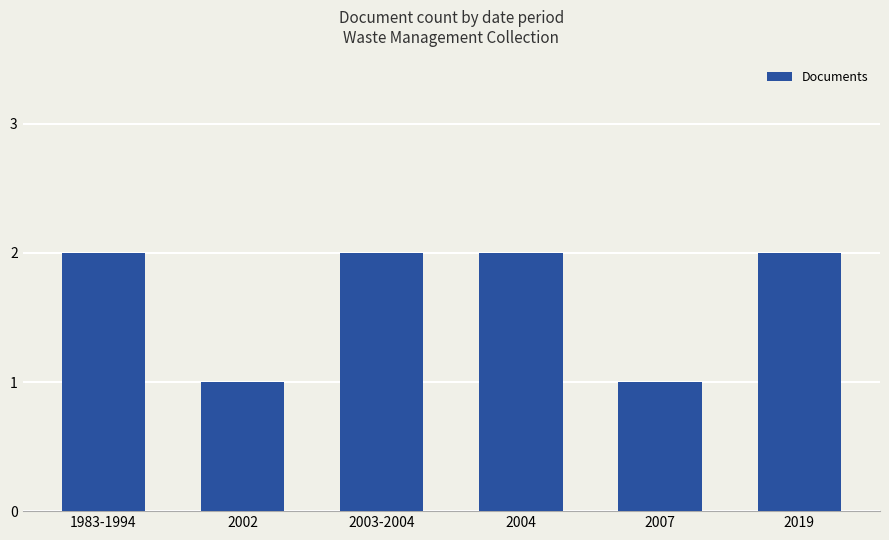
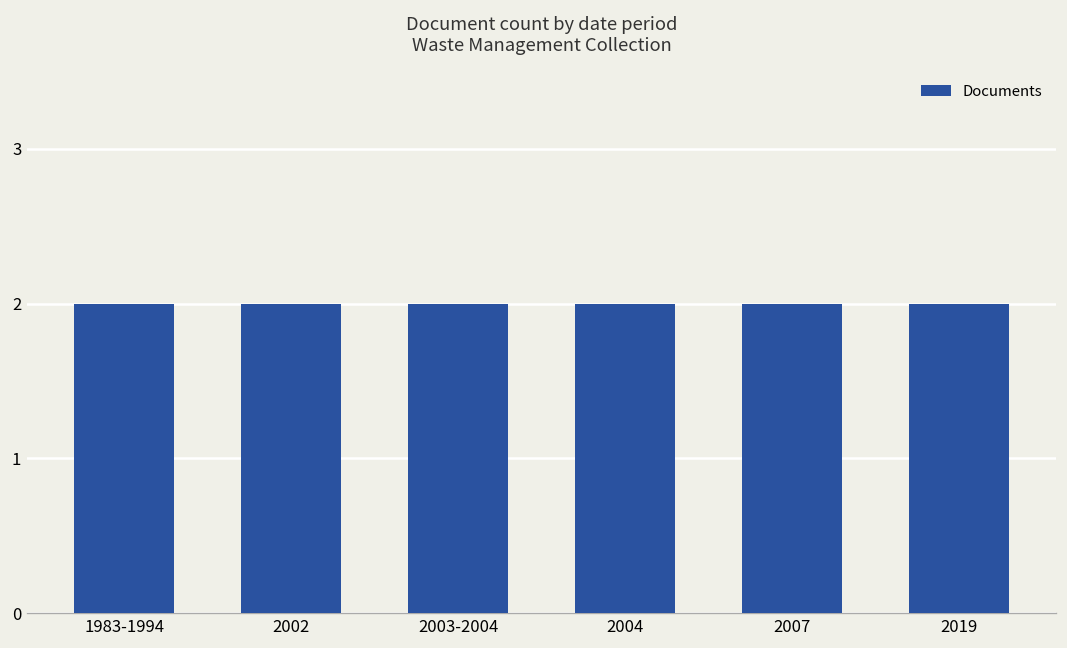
2002: 1 -> 2
2007: 1 -> 2
